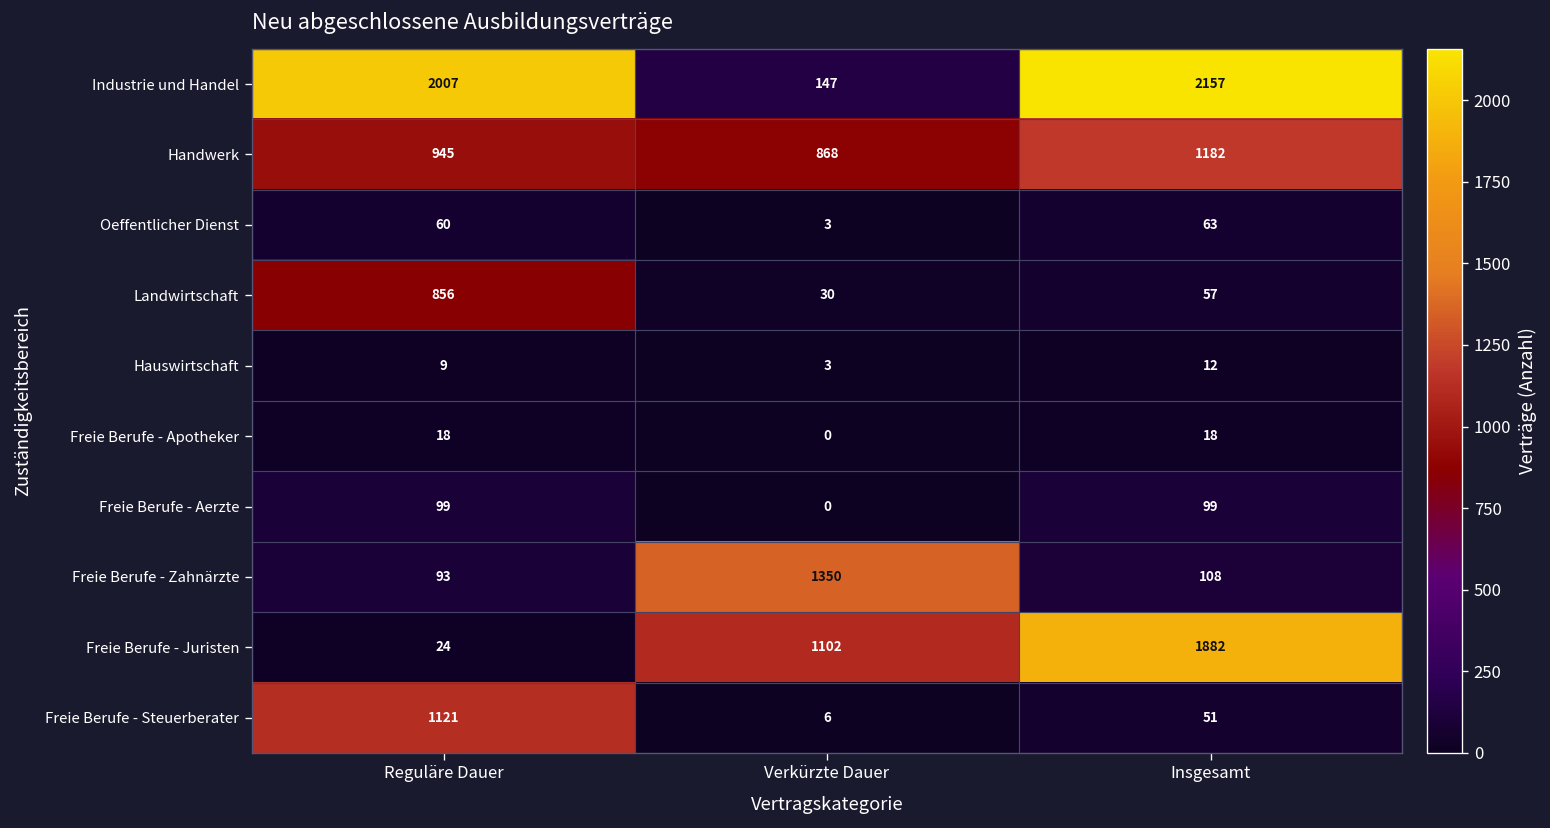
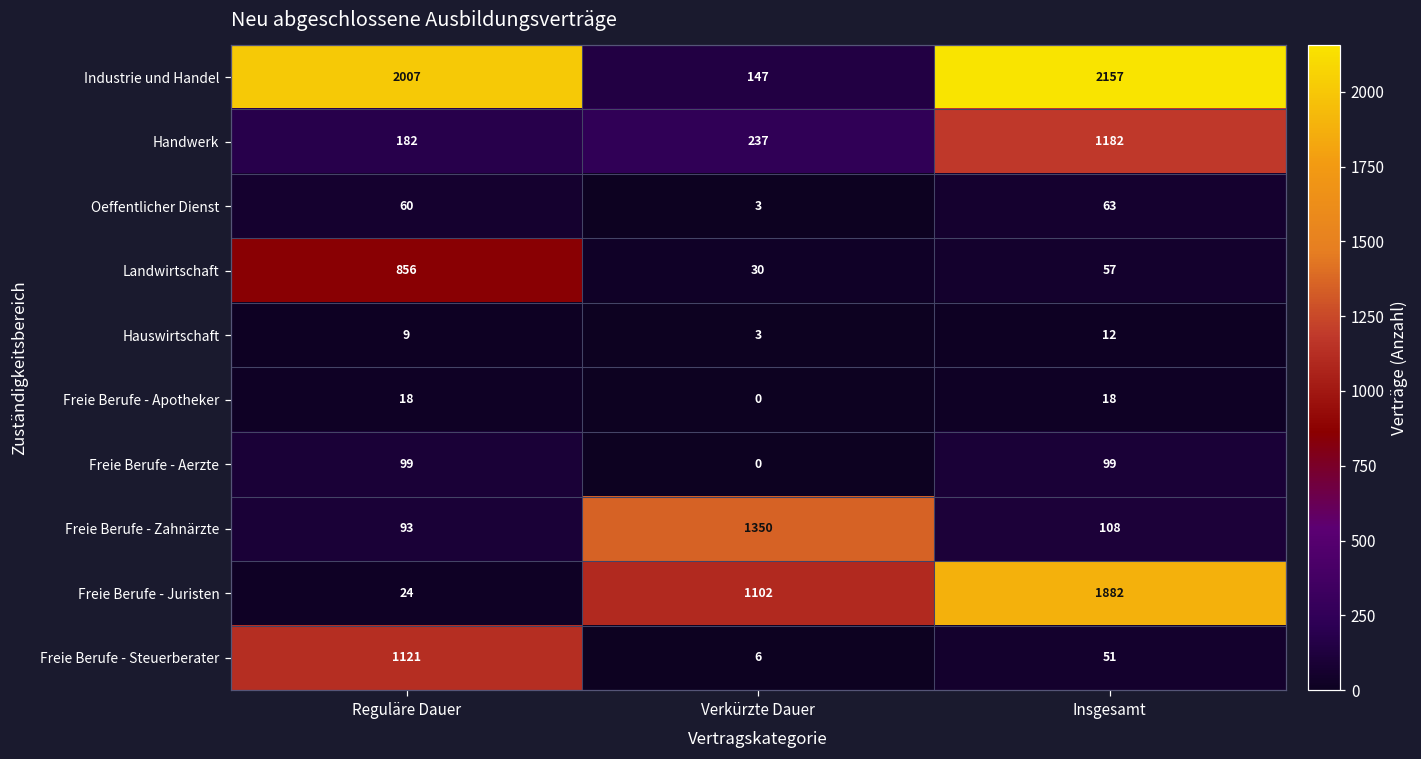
Handwerk, Reguläre Dauer: 945 -> 182
Handwerk, Verkürzte Dauer: 868 -> 237
